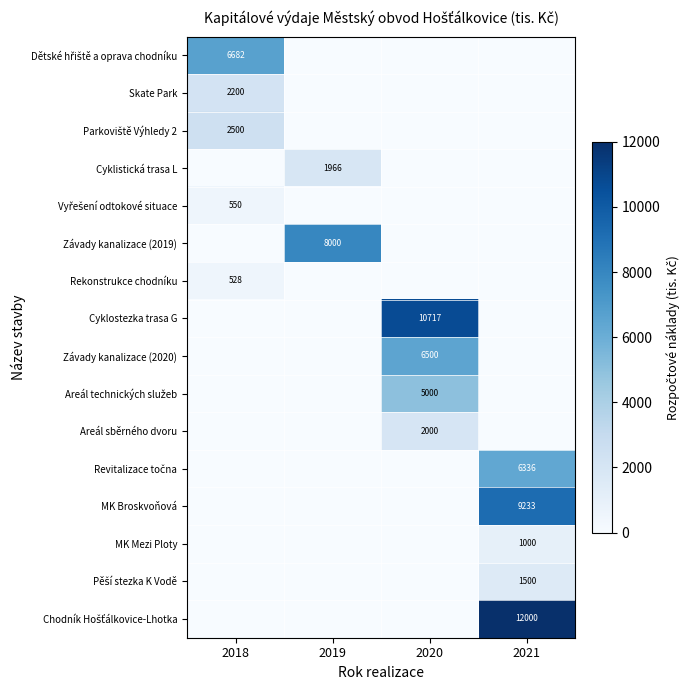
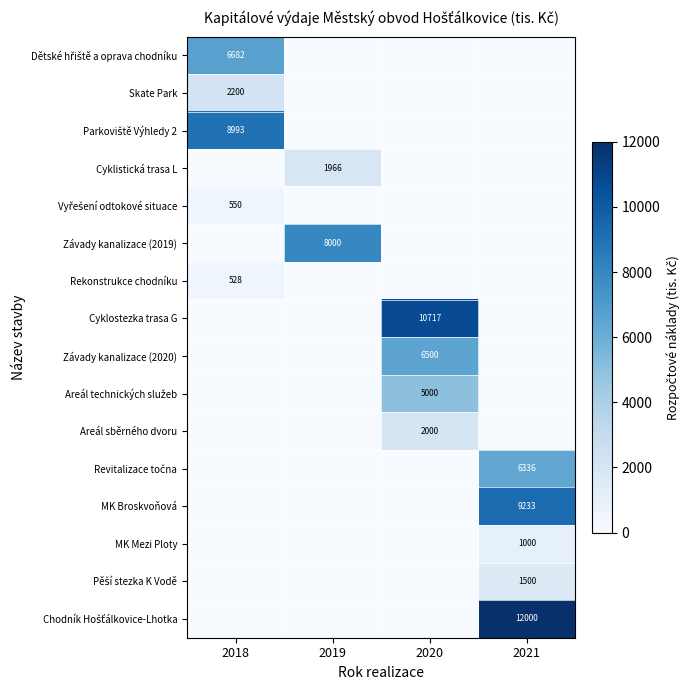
Parkoviště Výhledy 2, 2018: 2500 -> 8993
